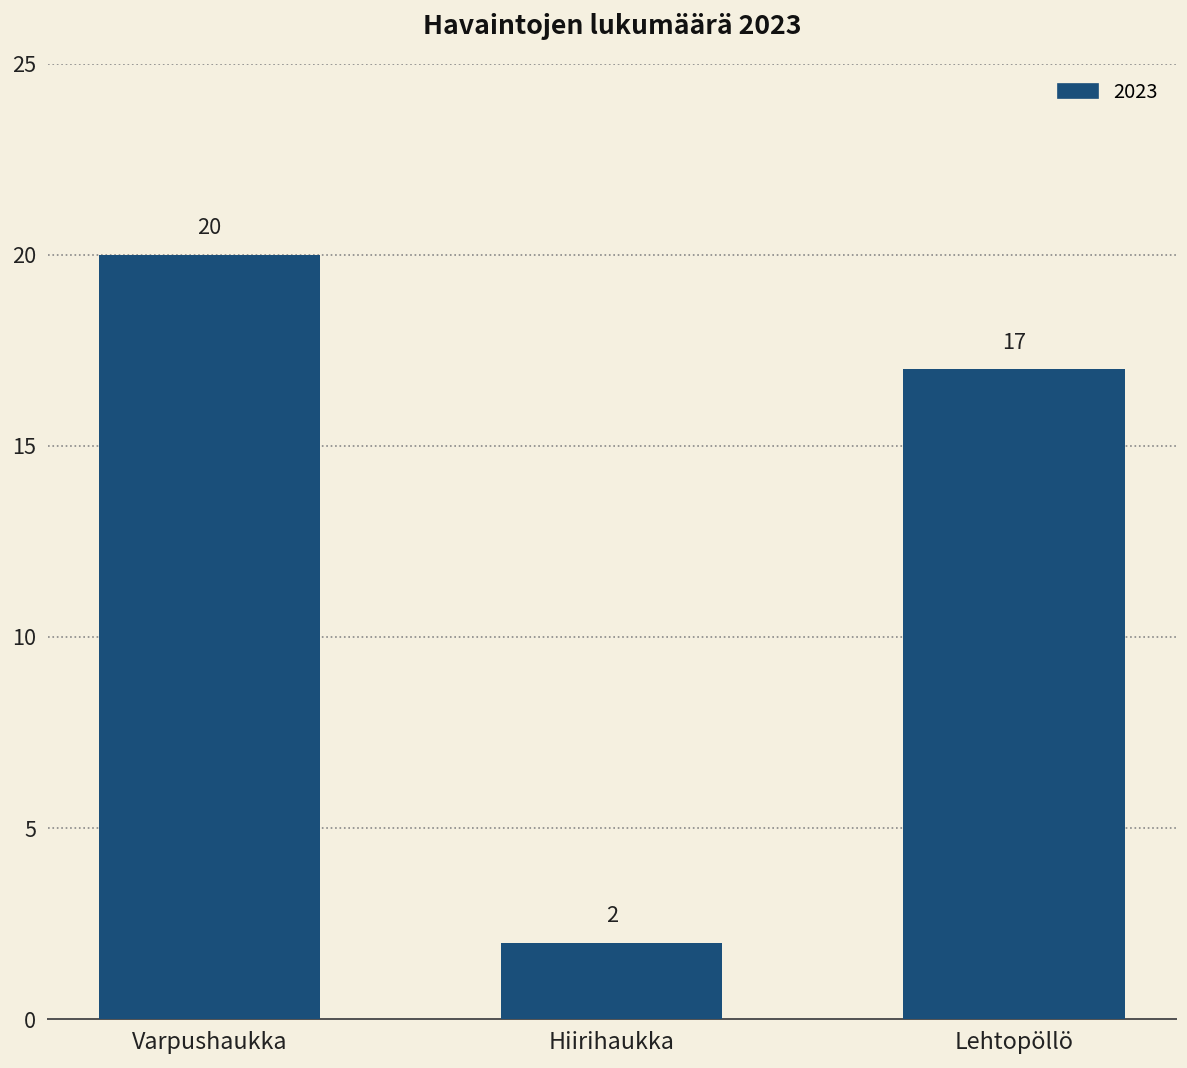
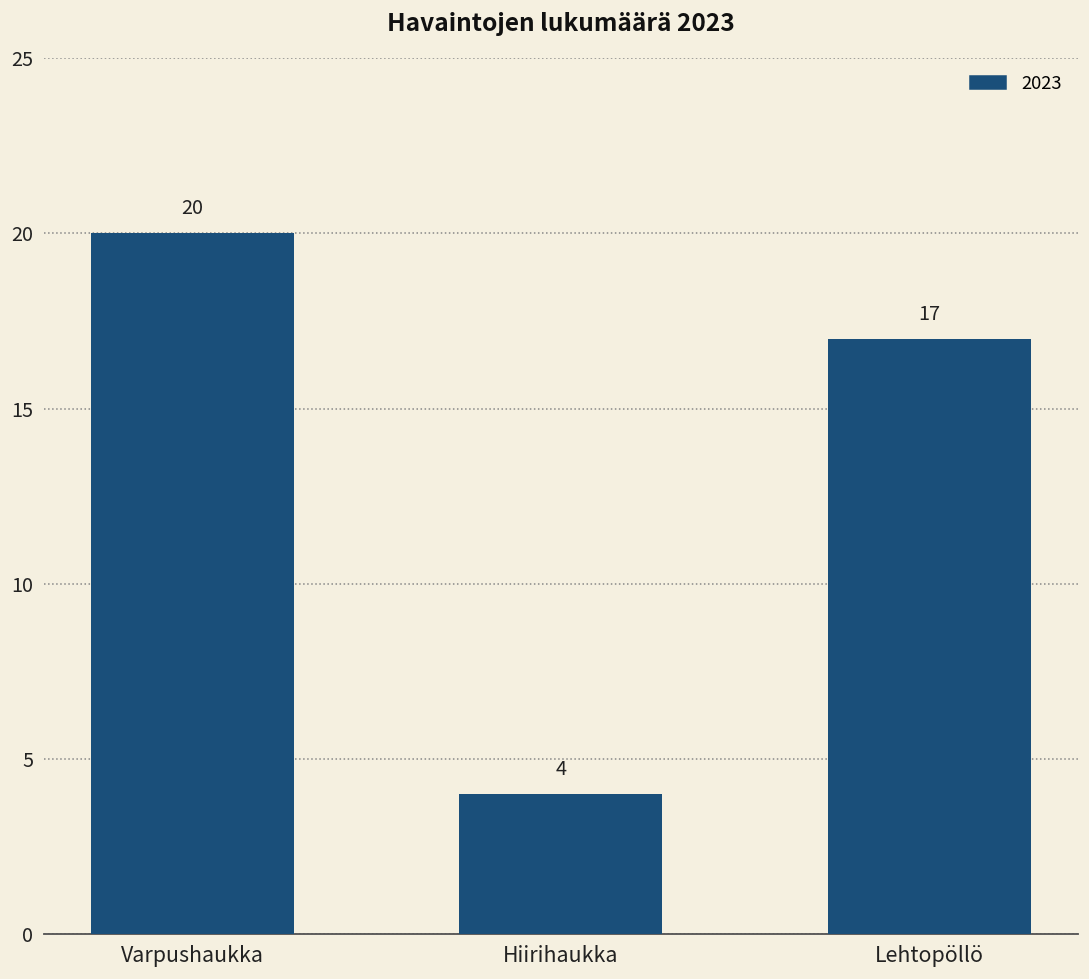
Hiirihaukka: 2 -> 4
